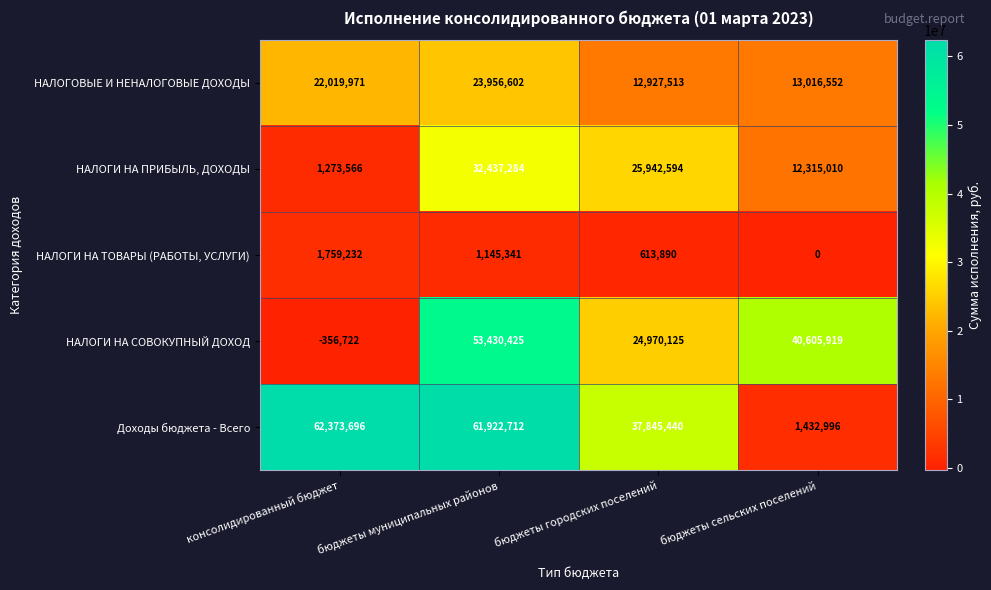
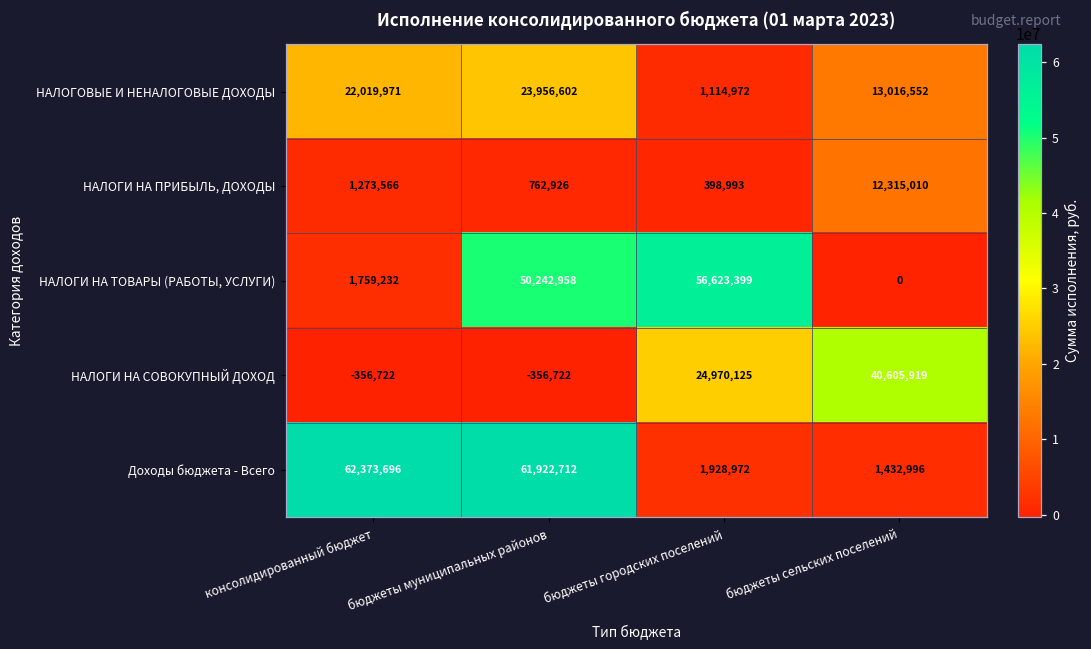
НАЛОГОВЫЕ И НЕНАЛОГОВЫЕ ДОХОДЫ, бюджеты городских поселений: 12,927,513 -> 1,114,972
НАЛОГИ НА ПРИБЫЛЬ, ДОХОДЫ, бюджеты муниципальных районов: 32,437,284 -> 762,926
НАЛОГИ НА ПРИБЫЛЬ, ДОХОДЫ, бюджеты городских поселений: 25,942,594 -> 398,993
НАЛОГИ НА ТОВАРЫ (РАБОТЫ, УСЛУГИ), бюджеты муниципальных районов: 1,145,341 -> 50,242,958
НАЛОГИ НА ТОВАРЫ (РАБОТЫ, УСЛУГИ), бюджеты городских поселений: 613,890 -> 56,623,399
НАЛОГИ НА СОВОКУПНЫЙ ДОХОД, бюджеты муниципальных районов: 53,430,425 -> -356,722
Доходы бюджета - Всего, бюджеты городских поселений: 37,845,440 -> 1,928,972
